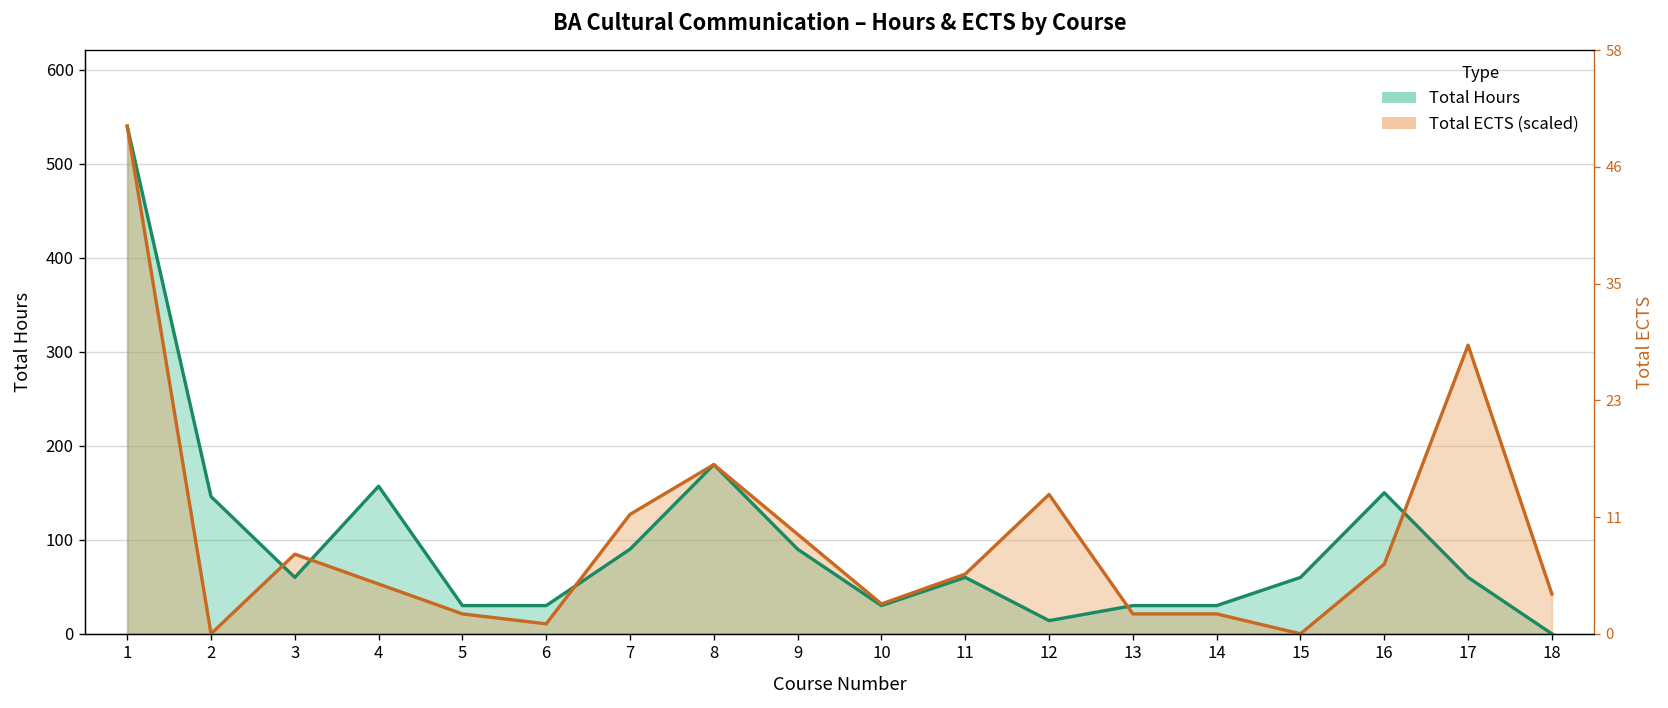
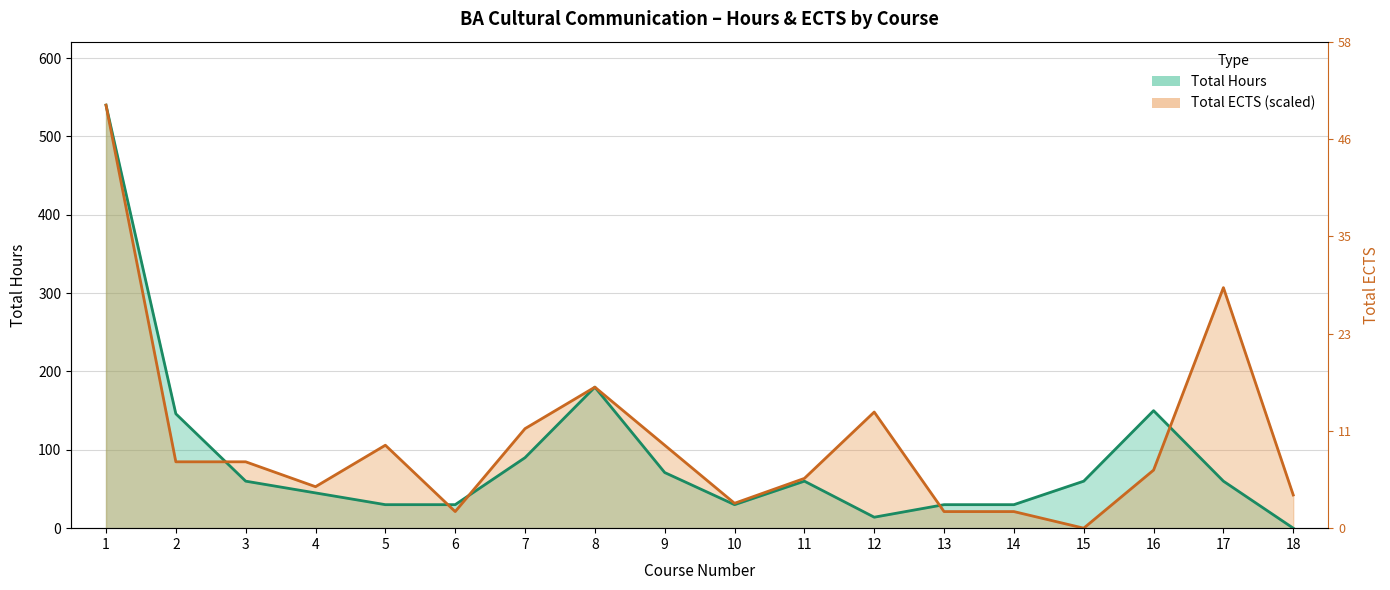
Total ECTS (scaled), 2: 0 -> 80
Total Hours, 4: 160 -> 50
Total ECTS (scaled), 5: 20 -> 110
Total ECTS (scaled), 6: 10 -> 20
Total Hours, 9: 90 -> 70
